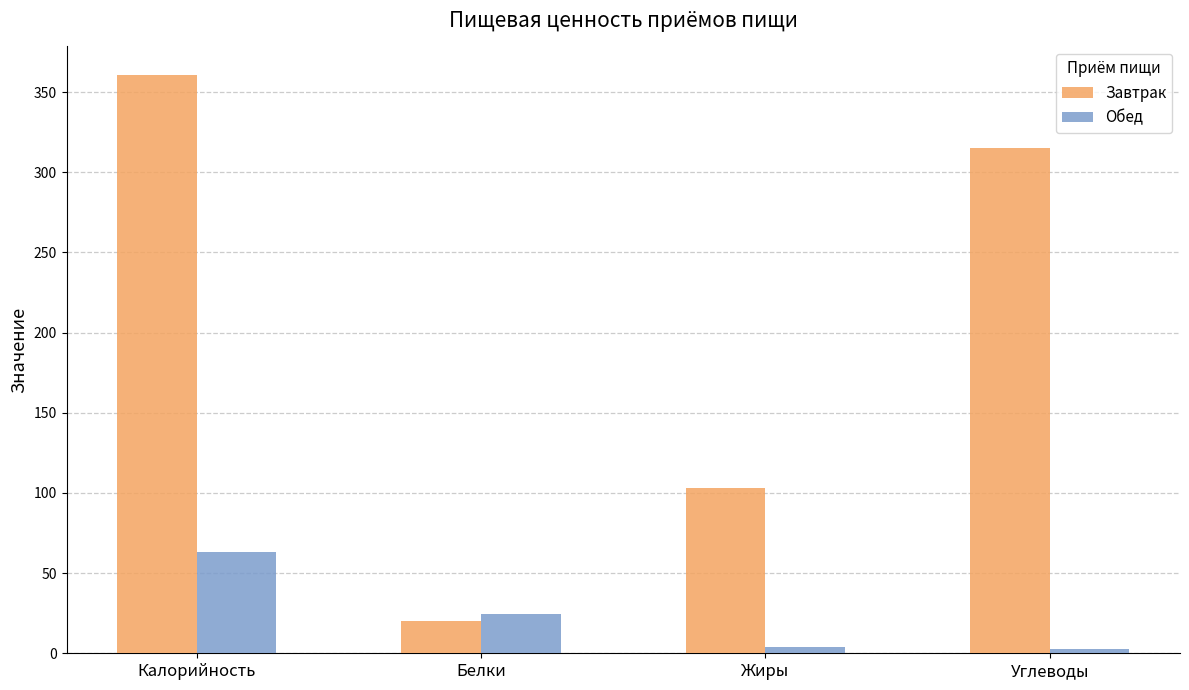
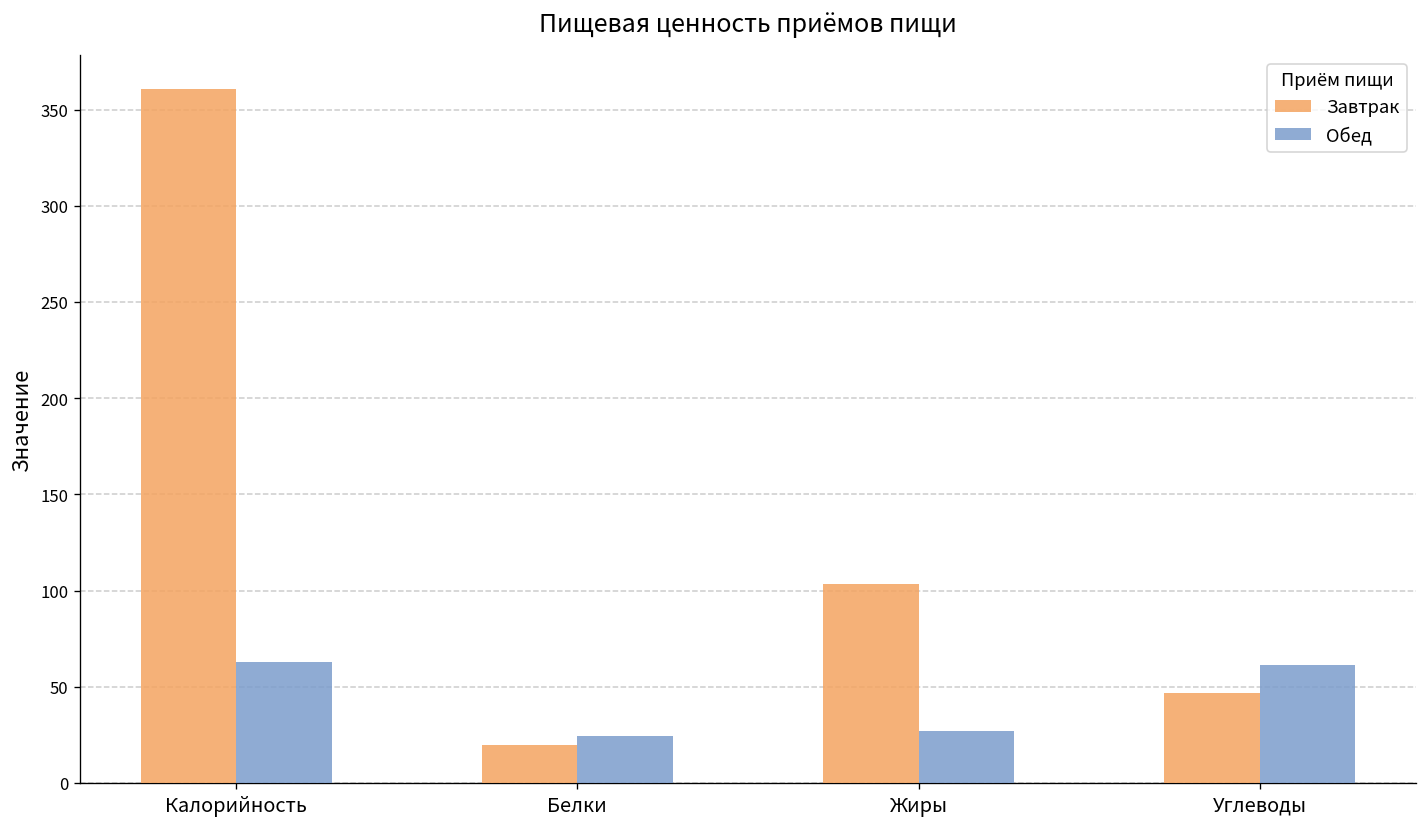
Обед, Жиры: 4 -> 27
Завтрак, Углеводы: 315 -> 47
Обед, Углеводы: 3 -> 61
